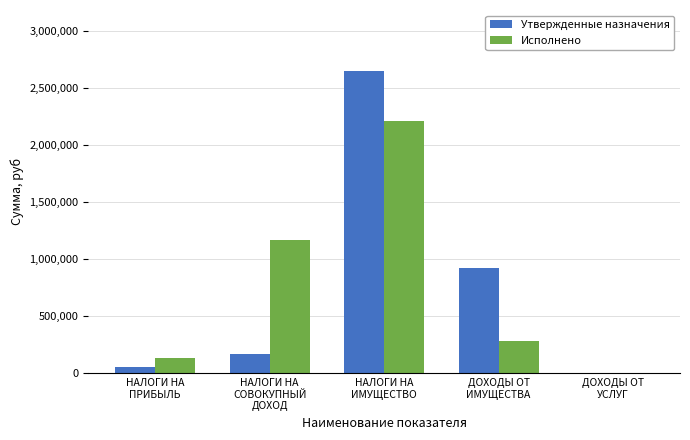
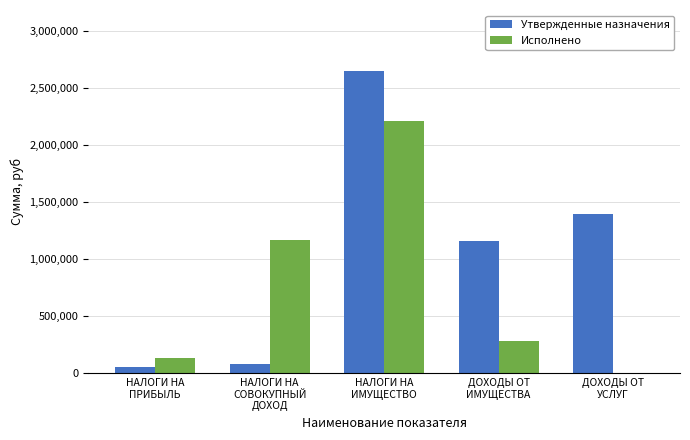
Утвержденные назначения, НАЛОГИ НА СОВОКУПНЫЙ ДОХОД: 170,000 -> 80,000
Утвержденные назначения, ДОХОДЫ ОТ ИМУЩЕСТВА: 920,000 -> 1,160,000
Утвержденные назначения, ДОХОДЫ ОТ УСЛУГ: 0 -> 1,400,000
